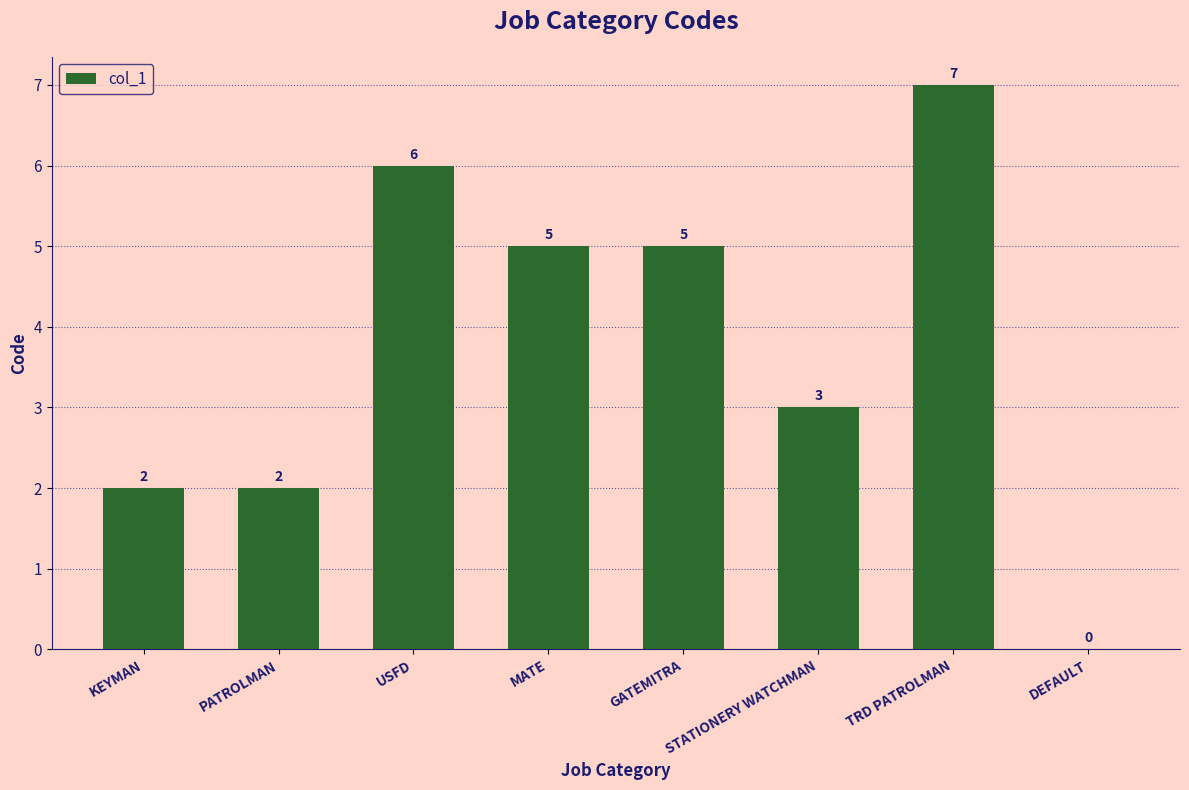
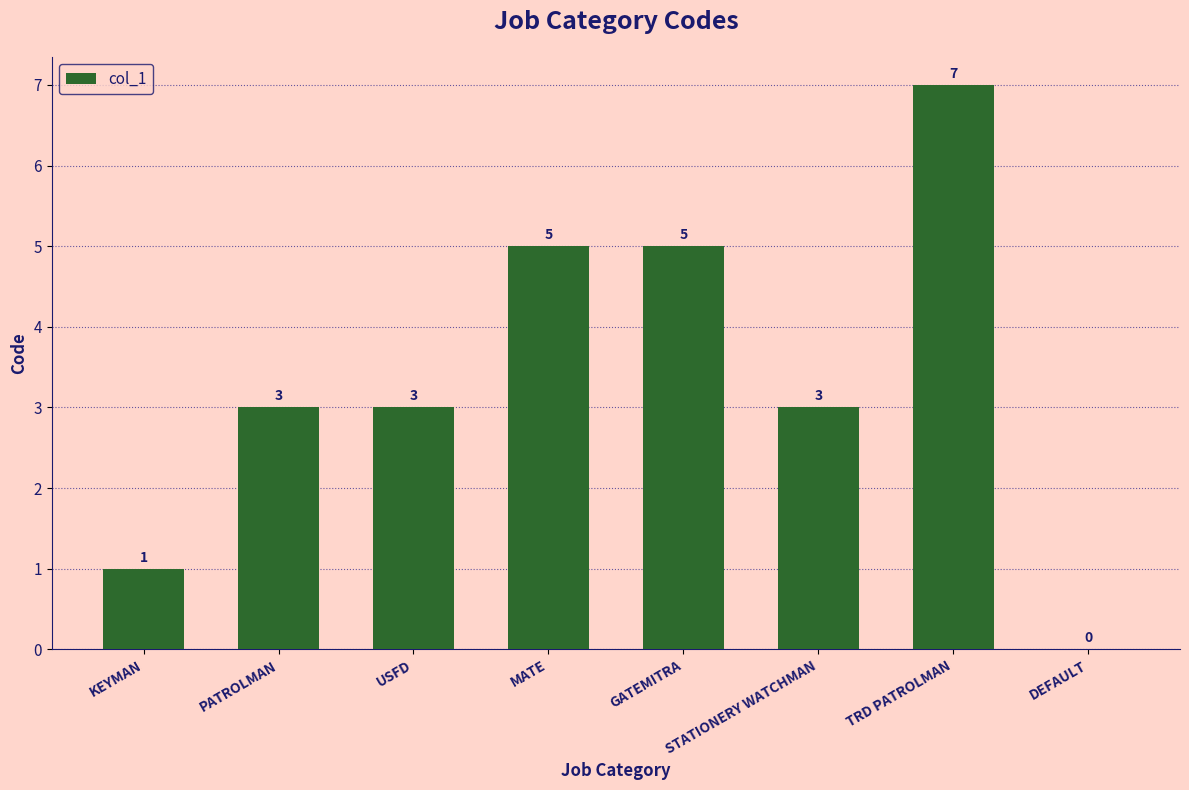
KEYMAN: 2 -> 1
PATROLMAN: 2 -> 3
USFD: 6 -> 3
